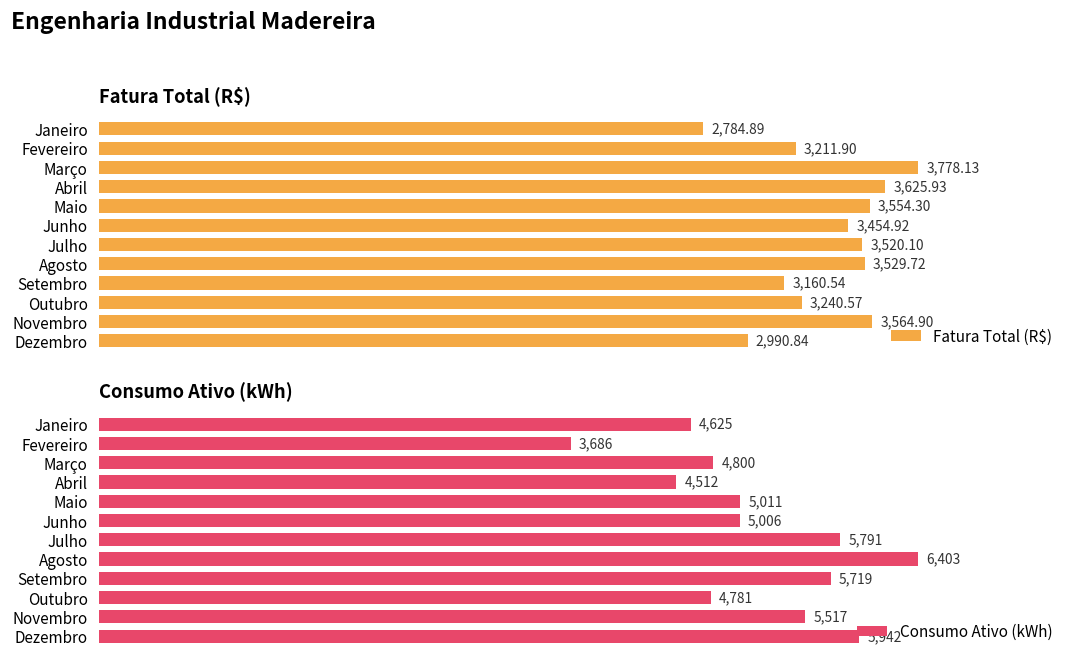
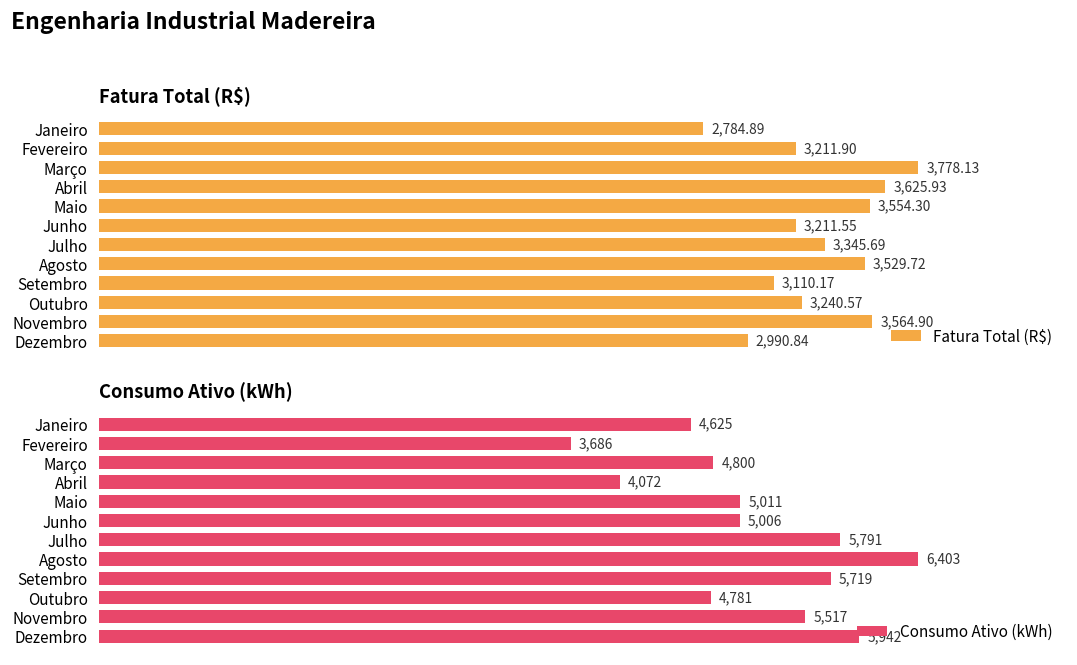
Fatura Total (R$), Junho: 3,454.92 -> 3,211.55
Fatura Total (R$), Julho: 3,520.10 -> 3,345.69
Fatura Total (R$), Setembro: 3,160.54 -> 3,110.17
Consumo Ativo (kWh), Abril: 4,512 -> 4,072
